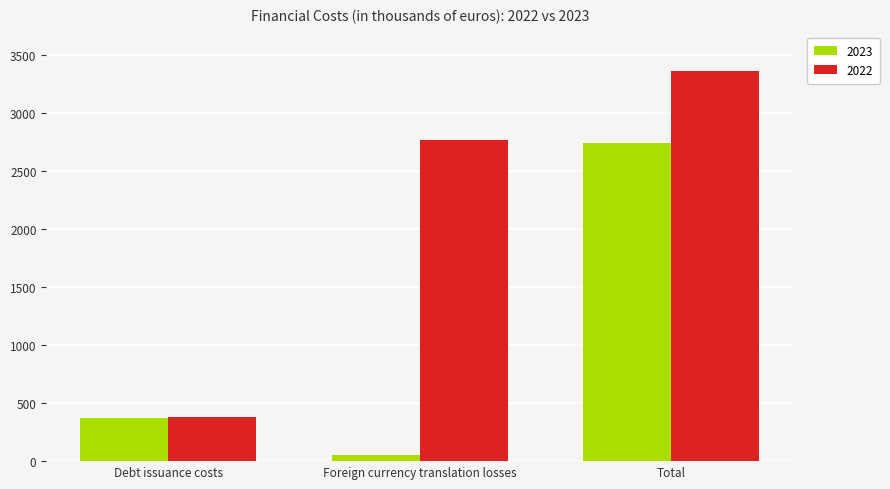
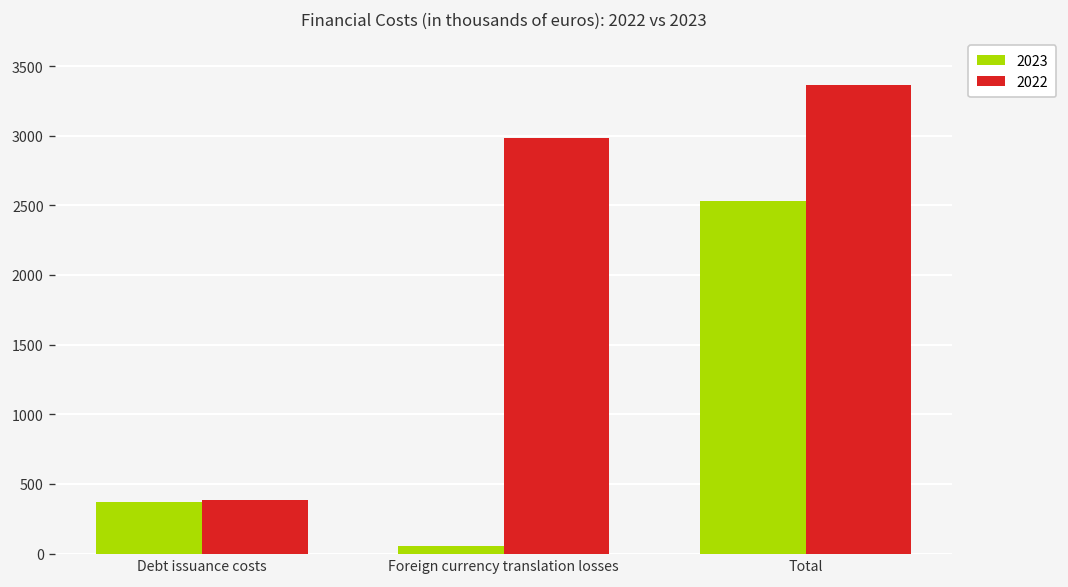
2022, Foreign currency translation losses: 2770 -> 2980
2023, Total: 2740 -> 2530
